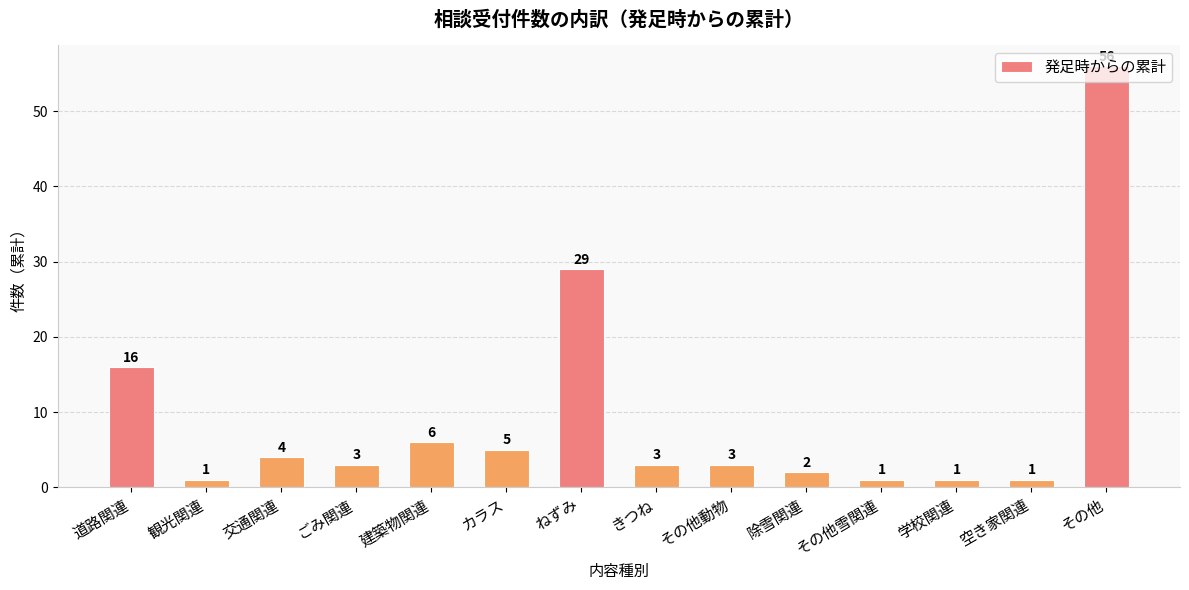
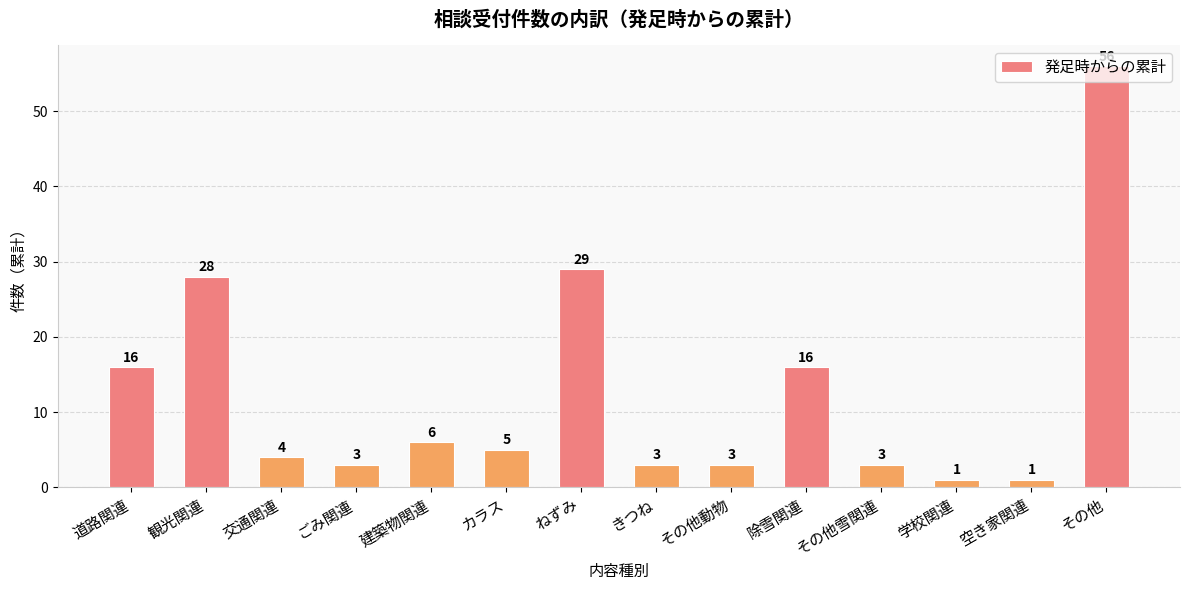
観光関連: 1 -> 28
除雪関連: 2 -> 16
その他雪関連: 1 -> 3
